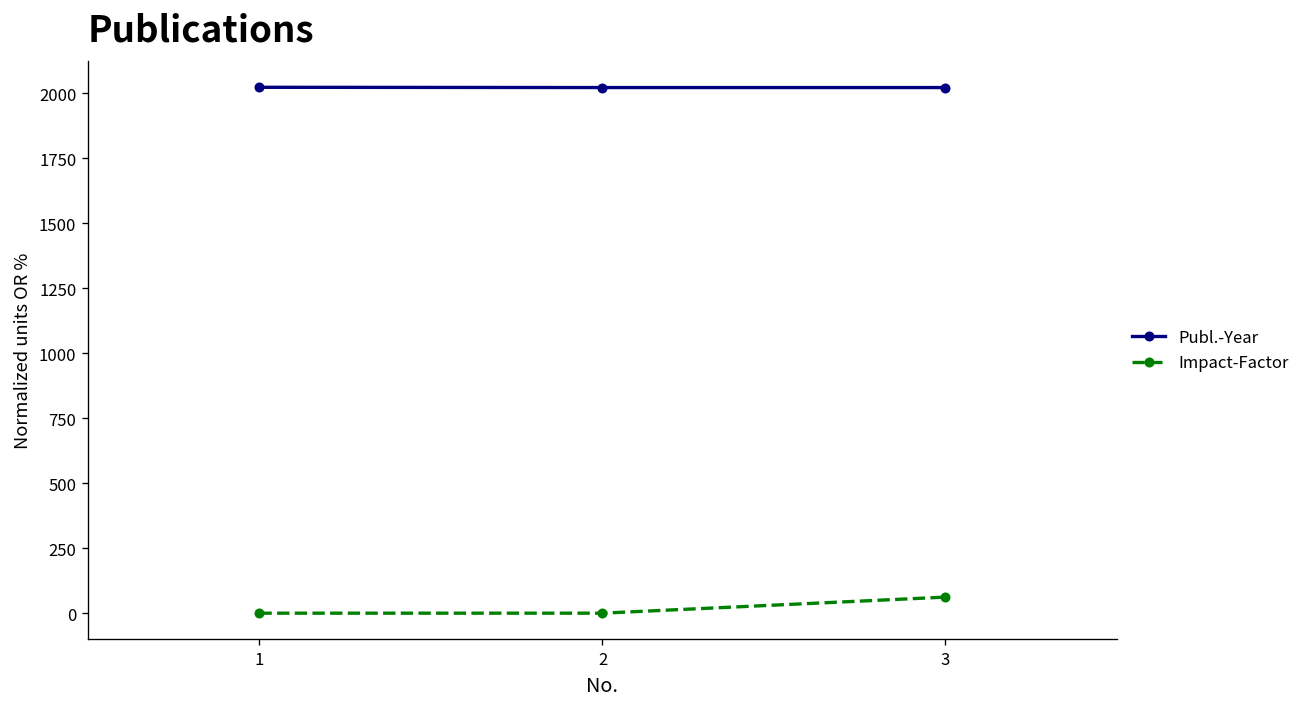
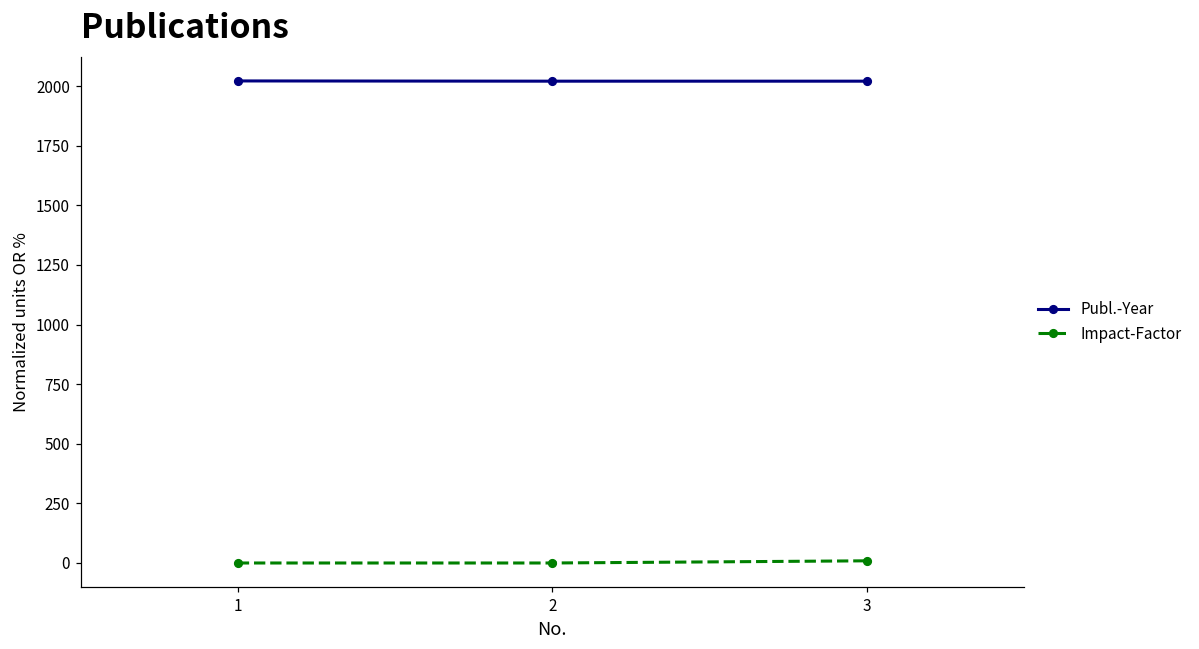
Impact-Factor, 3: 60 -> 10
